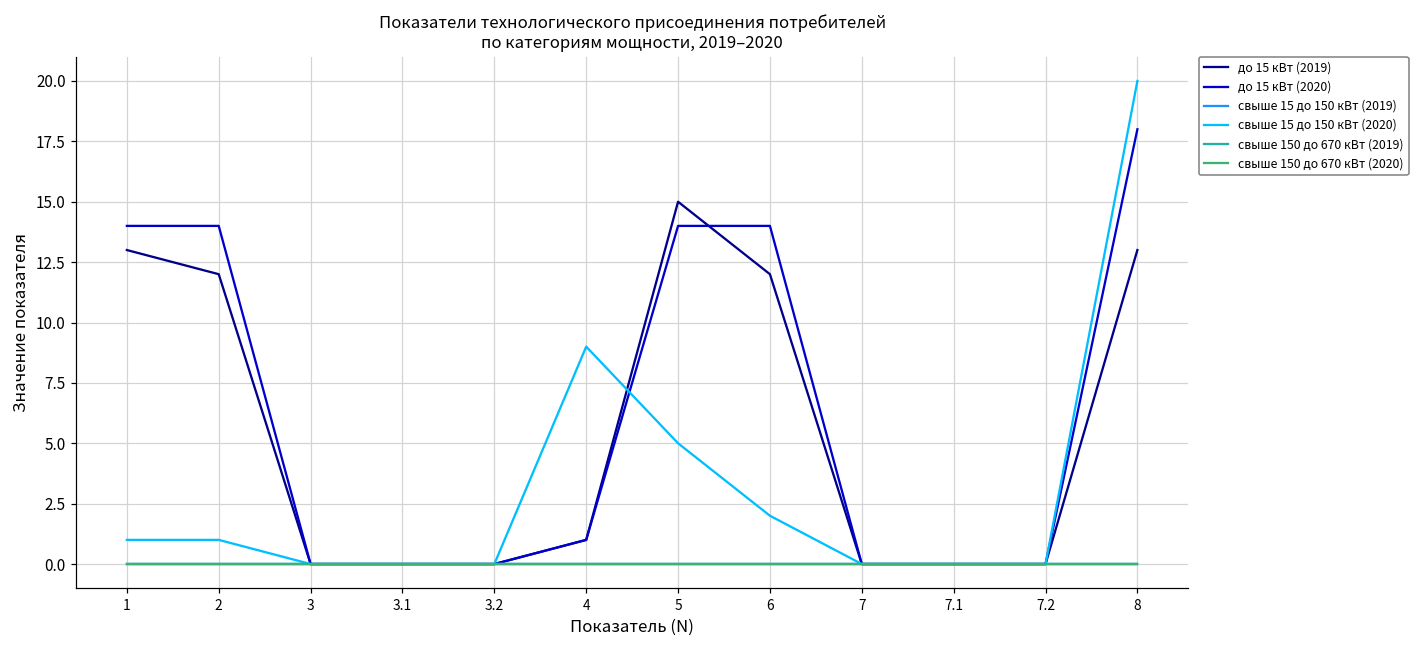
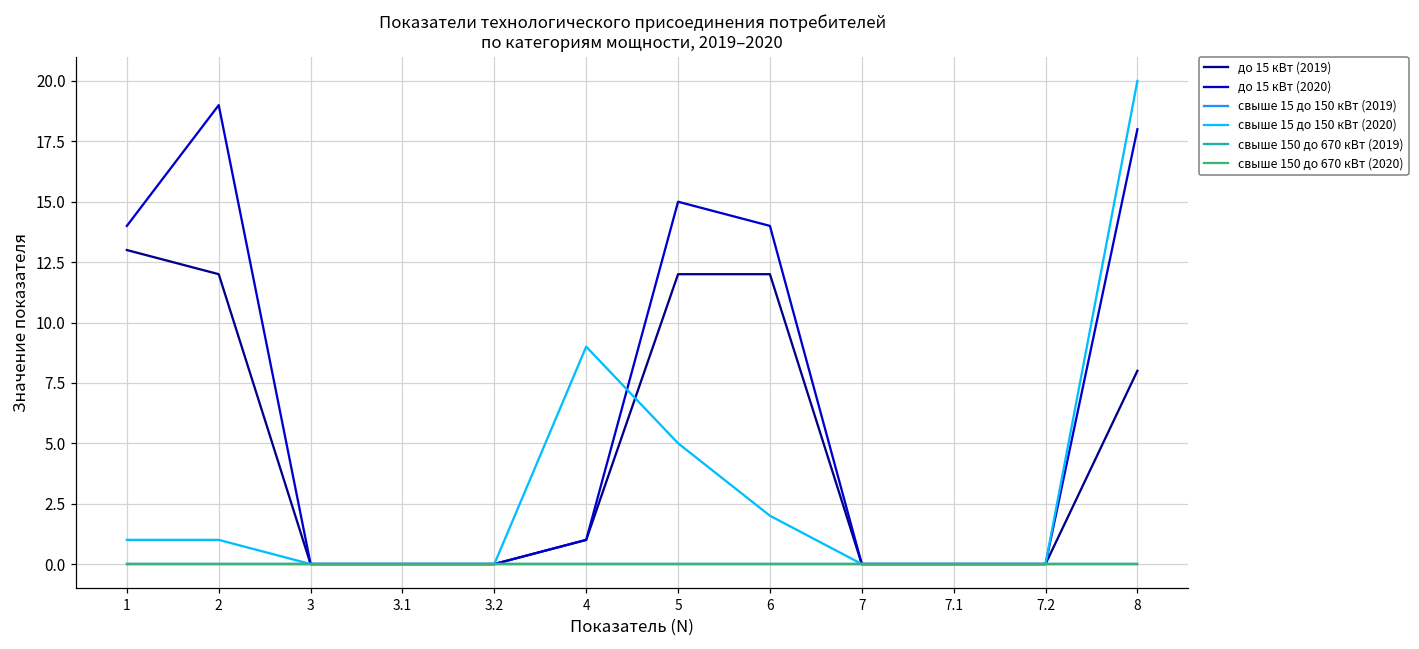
до 15 кВт (2020), 2: 14 -> 19
до 15 кВт (2019), 5: 15 -> 12
до 15 кВт (2020), 5: 14 -> 15
до 15 кВт (2019), 8: 13 -> 8
